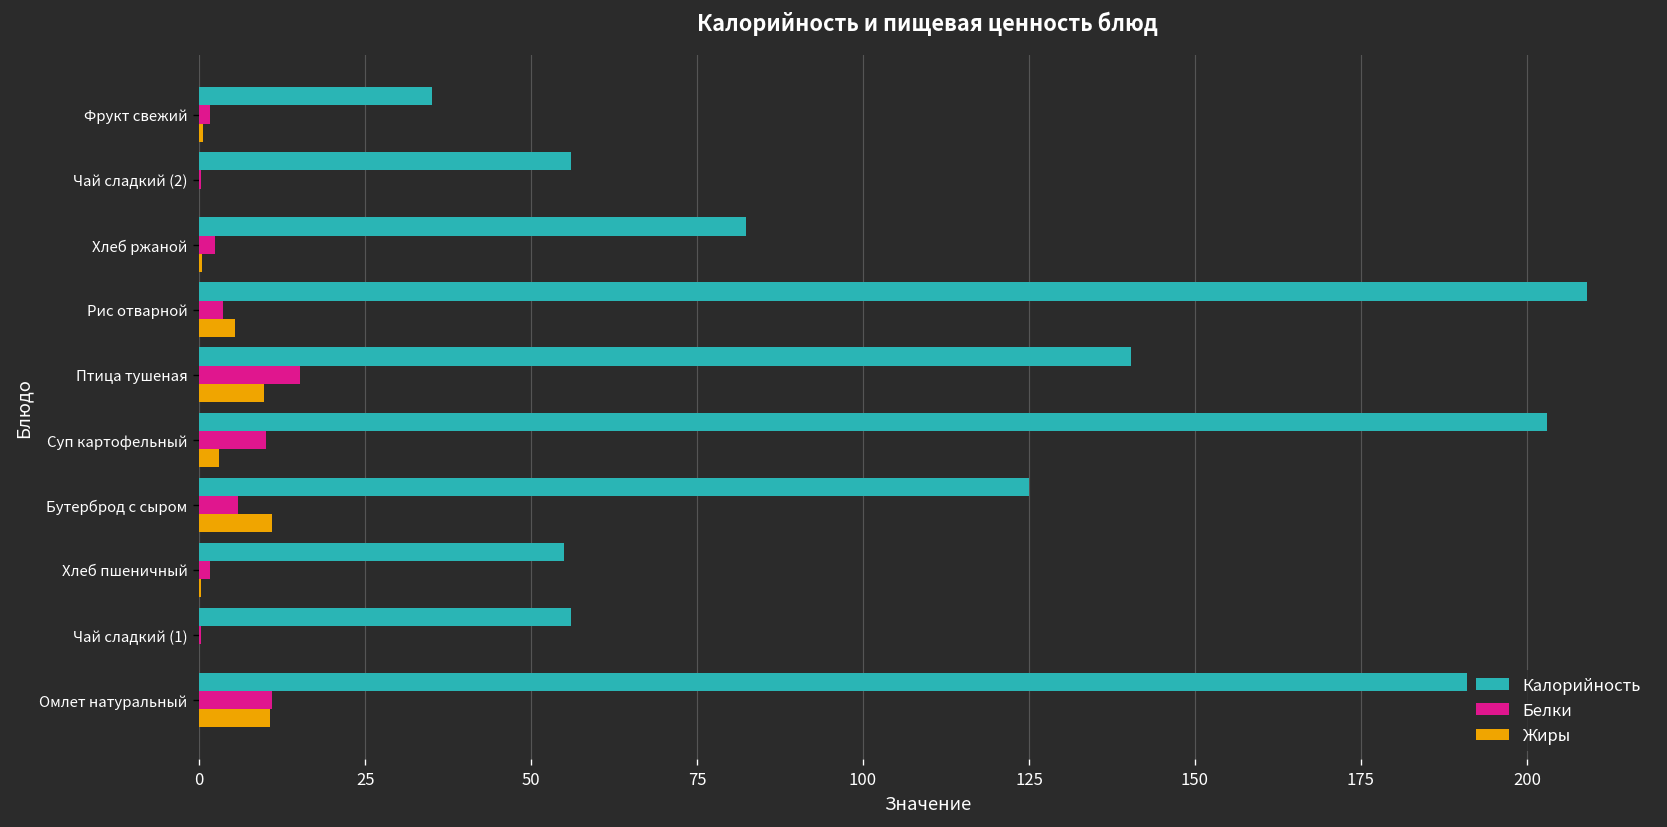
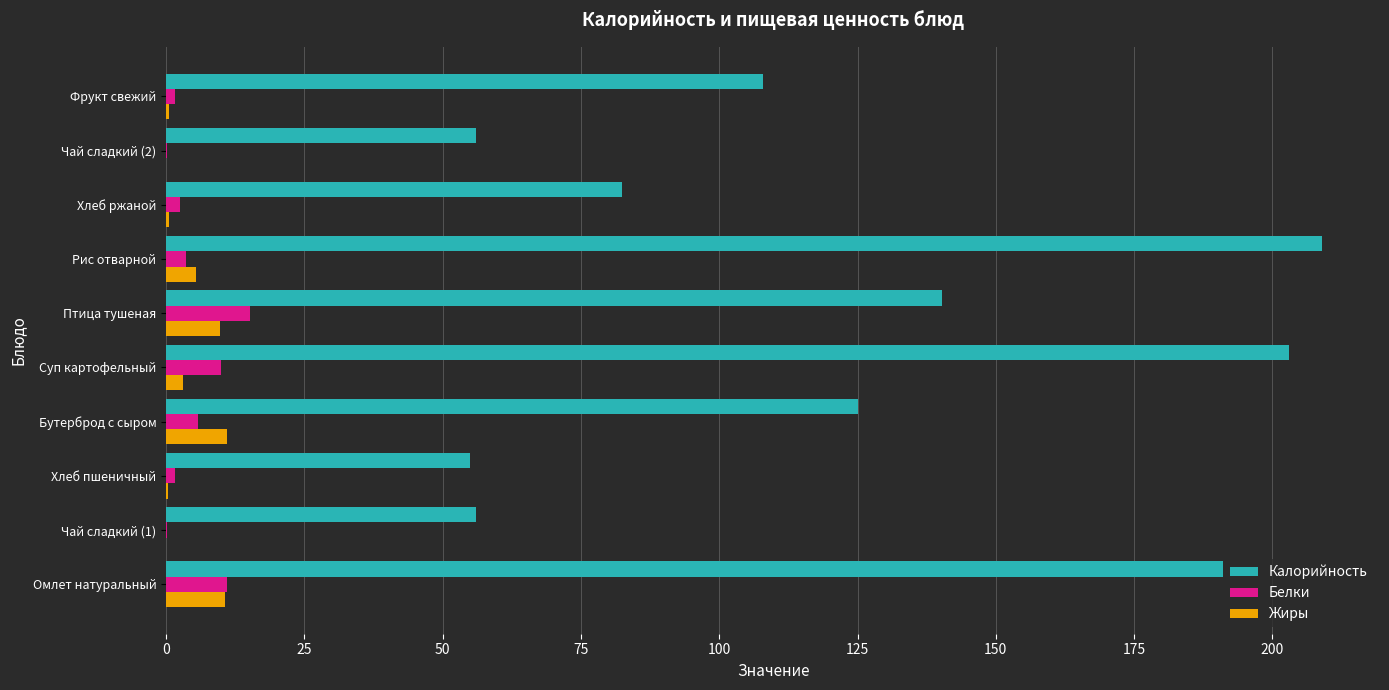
Калорийность, Фрукт свежий: 35 -> 108
